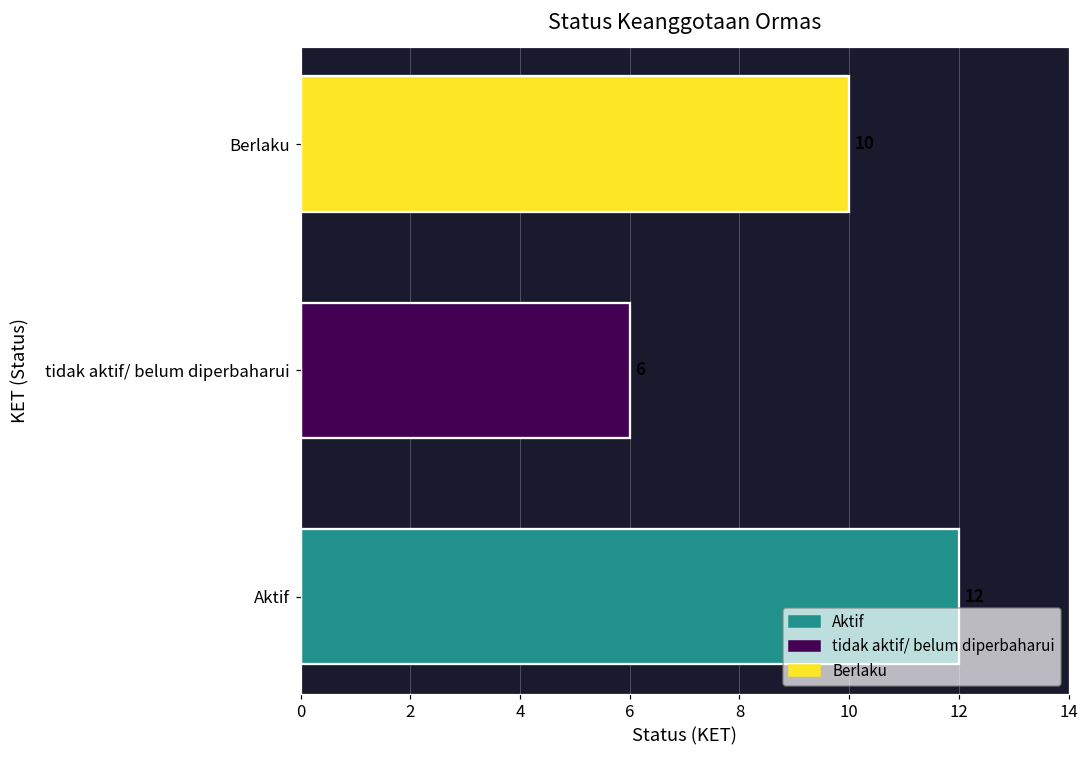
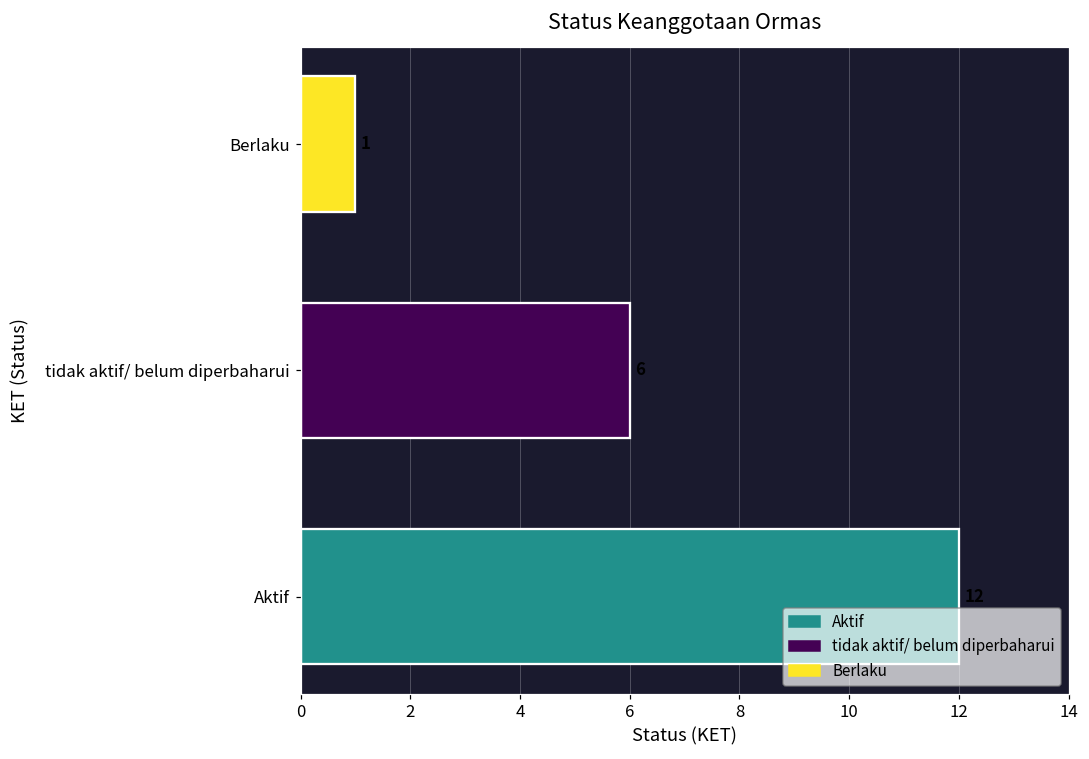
Berlaku: 10 -> 1
